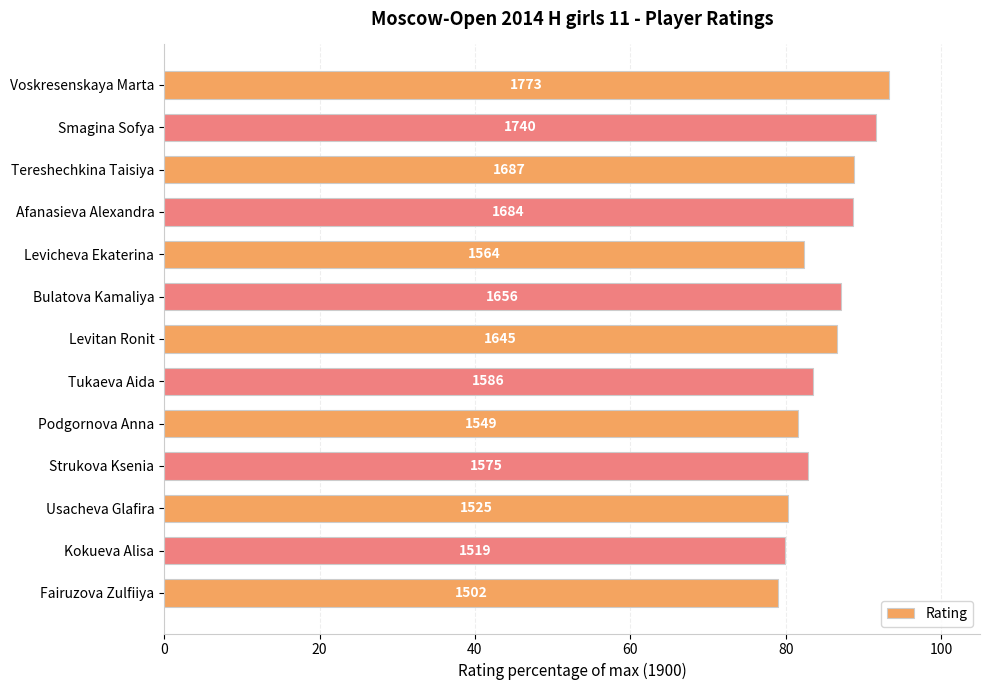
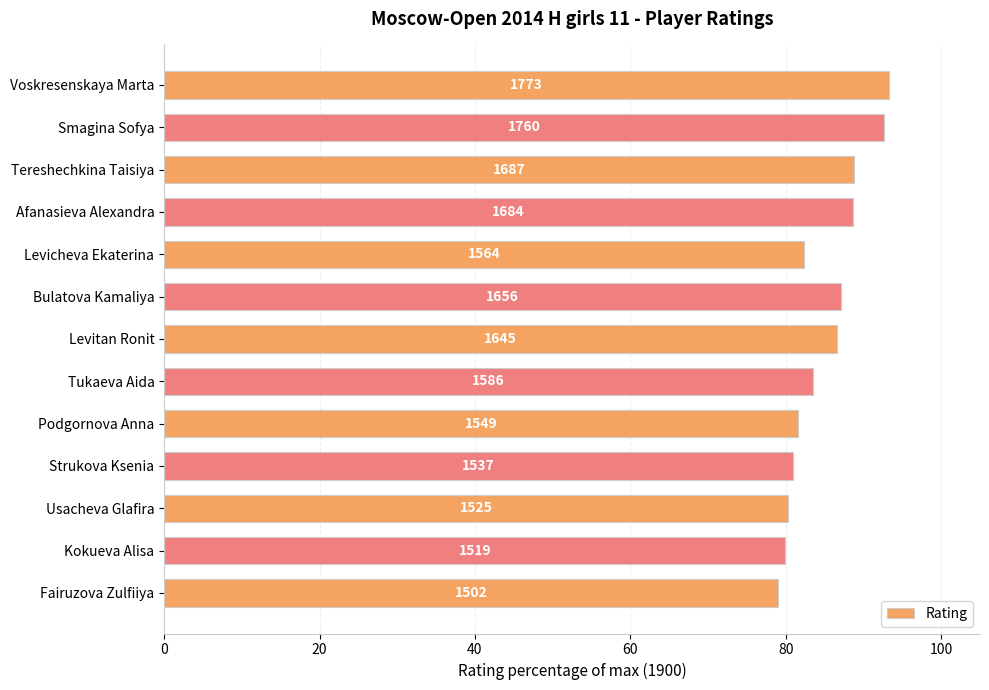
Smagina Sofya: 1740 -> 1760
Strukova Ksenia: 1575 -> 1537
